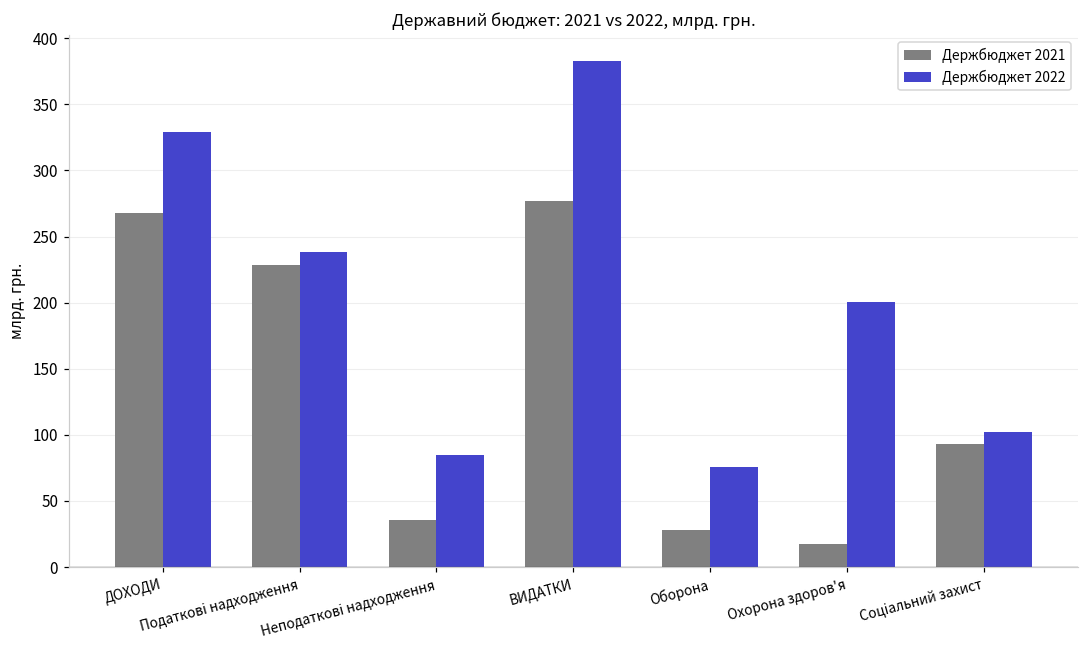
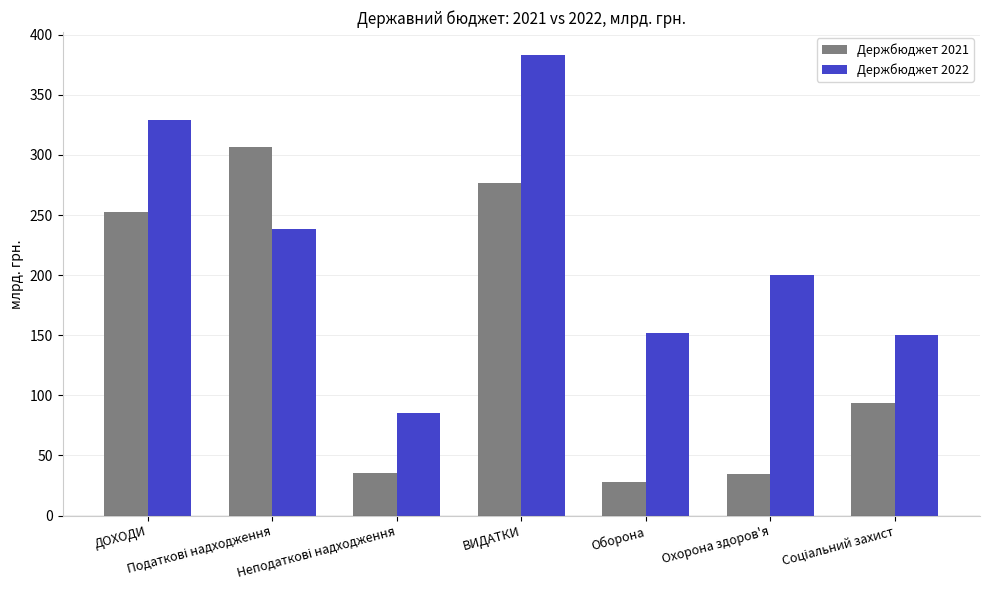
Держбюджет 2021, ДОХОДИ: 268 -> 252
Держбюджет 2021, Податкові надходження: 228 -> 307
Держбюджет 2022, Оборона: 76 -> 152
Держбюджет 2021, Охорона здоров'я: 18 -> 35
Держбюджет 2022, Соціальний захист: 103 -> 150
